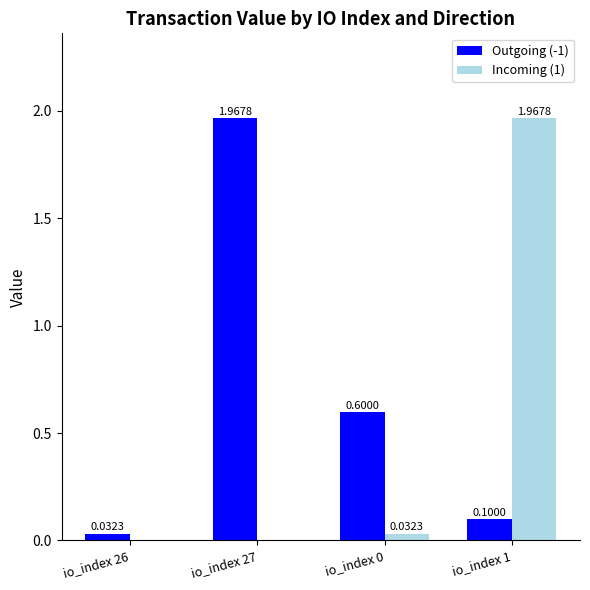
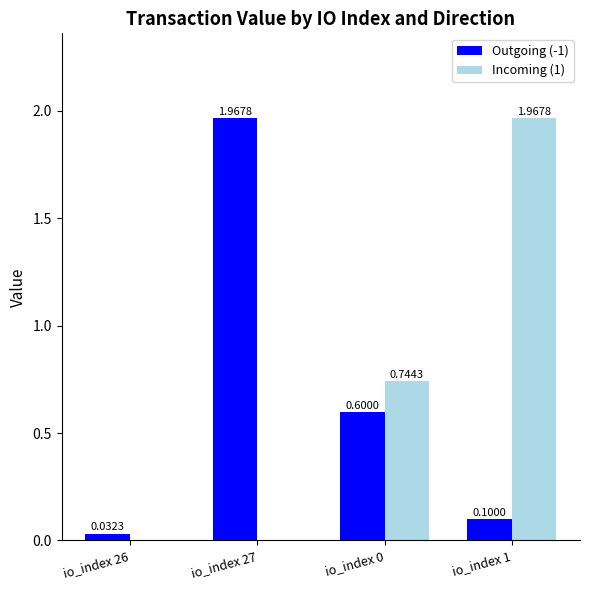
Incoming (1), io_index 0: 0.0323 -> 0.7443
